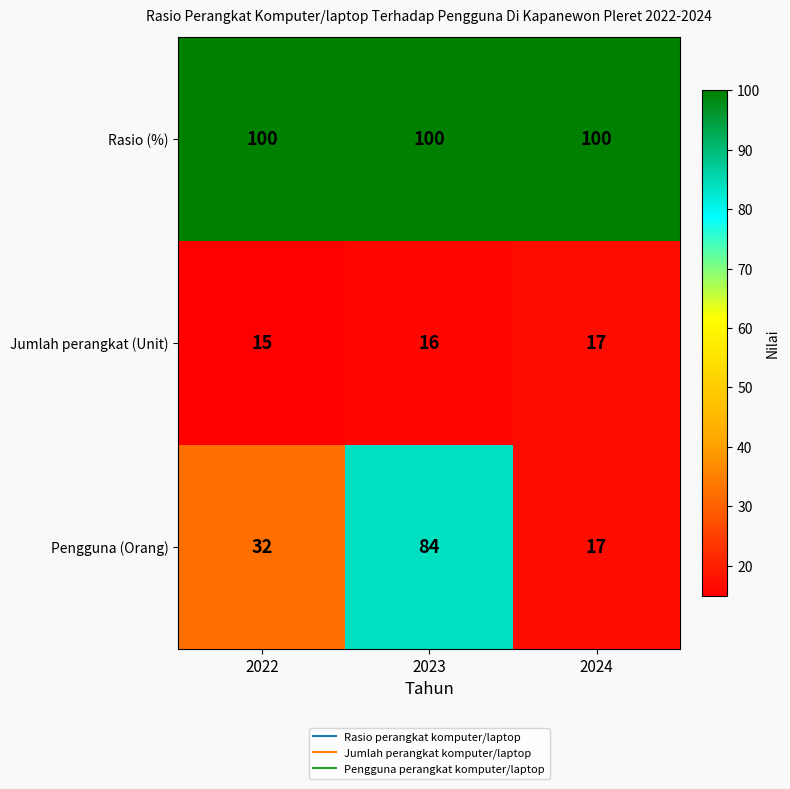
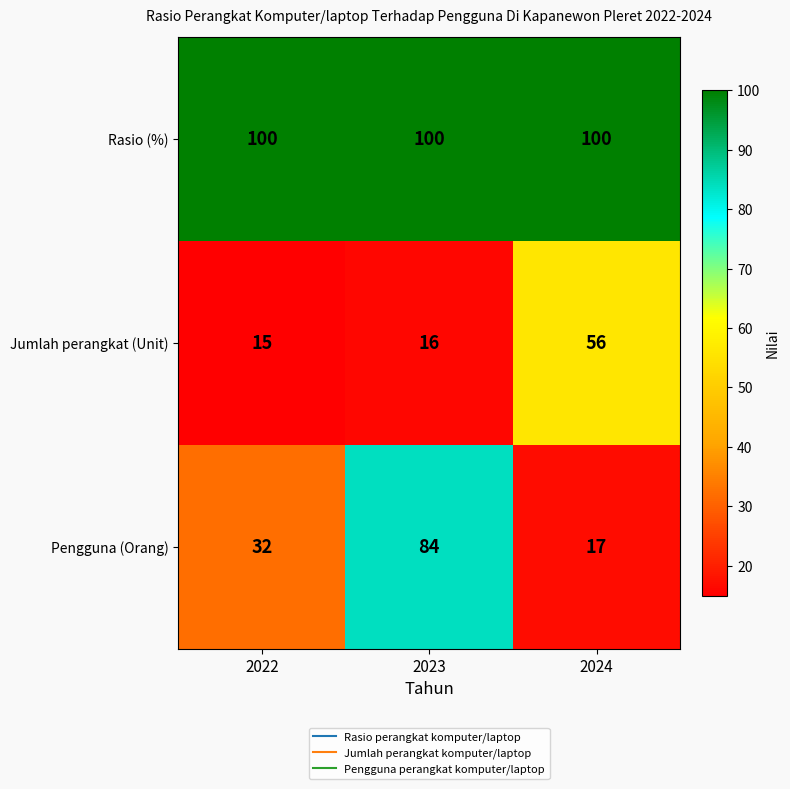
Jumlah perangkat (Unit), 2024: 17 -> 56
